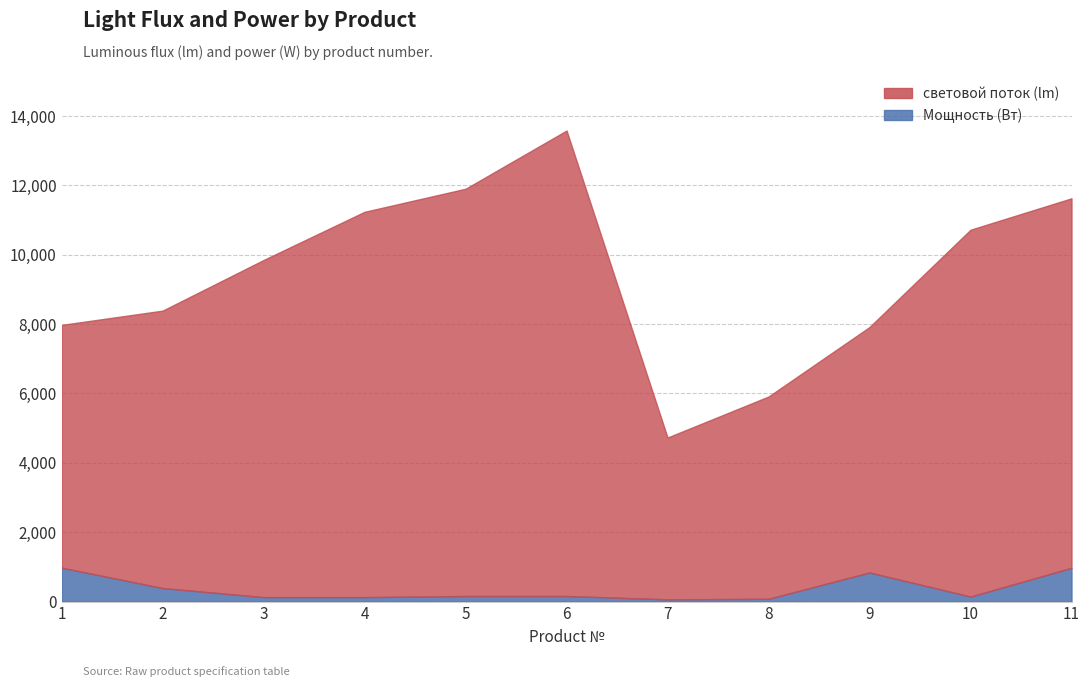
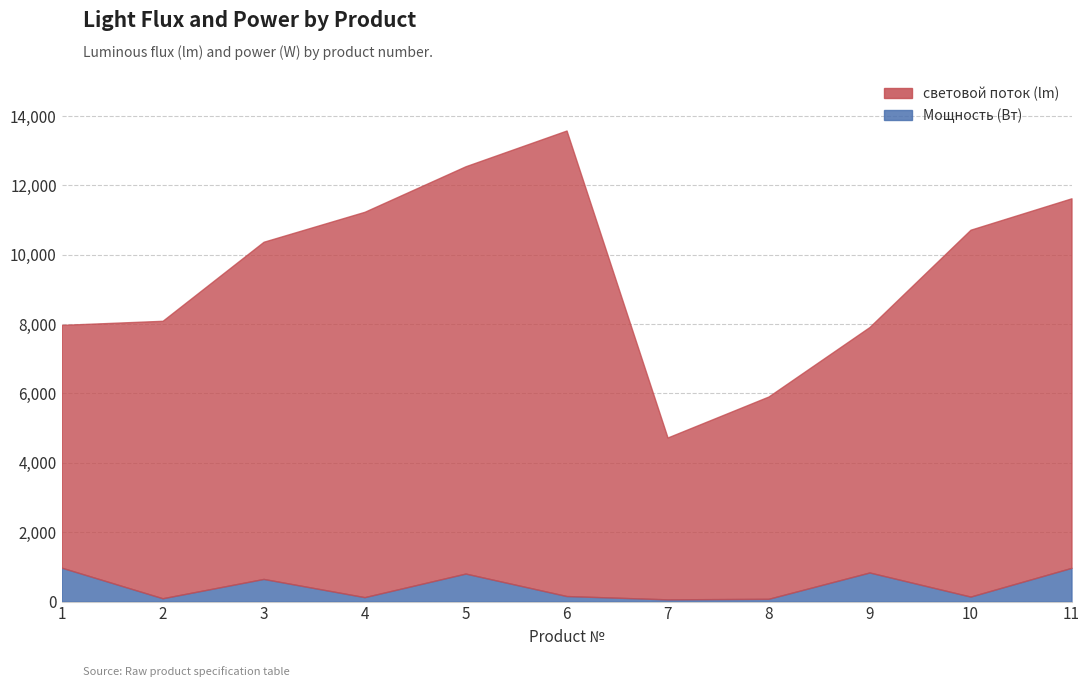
Мощность (Вт), 2: 400 -> 100
Мощность (Вт), 3: 100 -> 700
Мощность (Вт), 5: 200 -> 800
